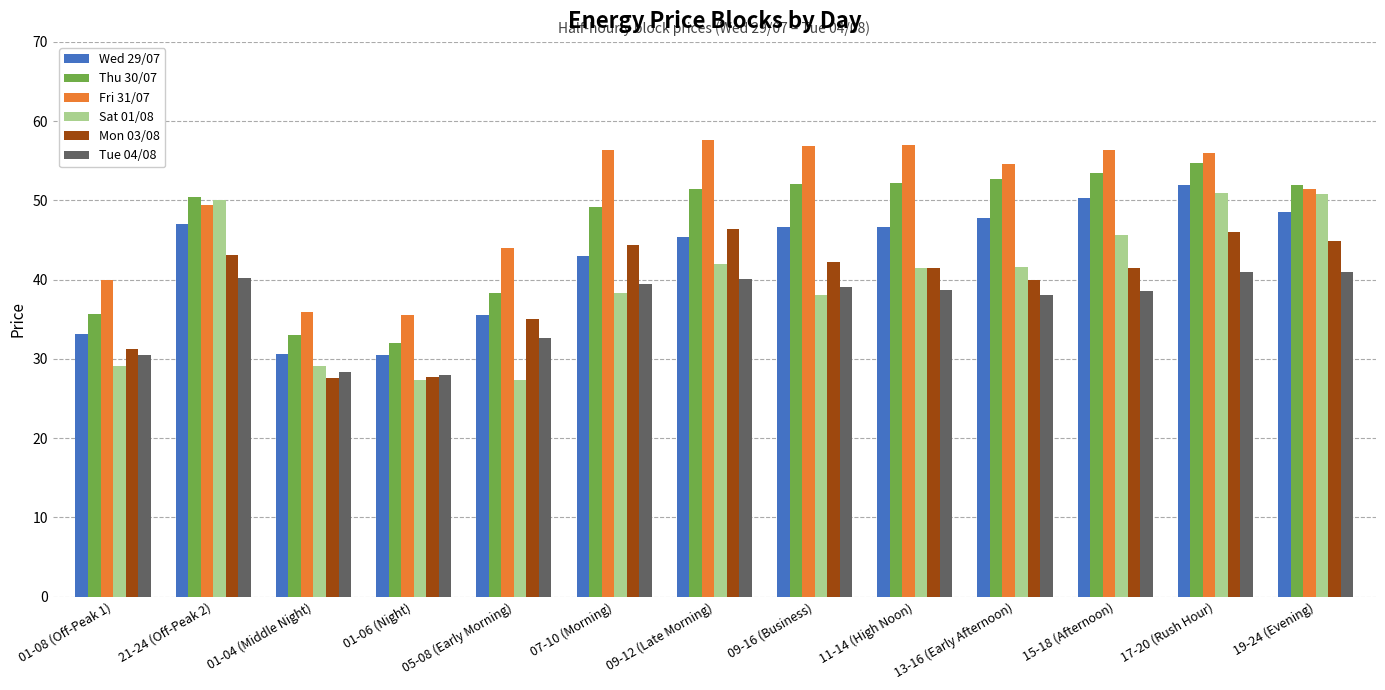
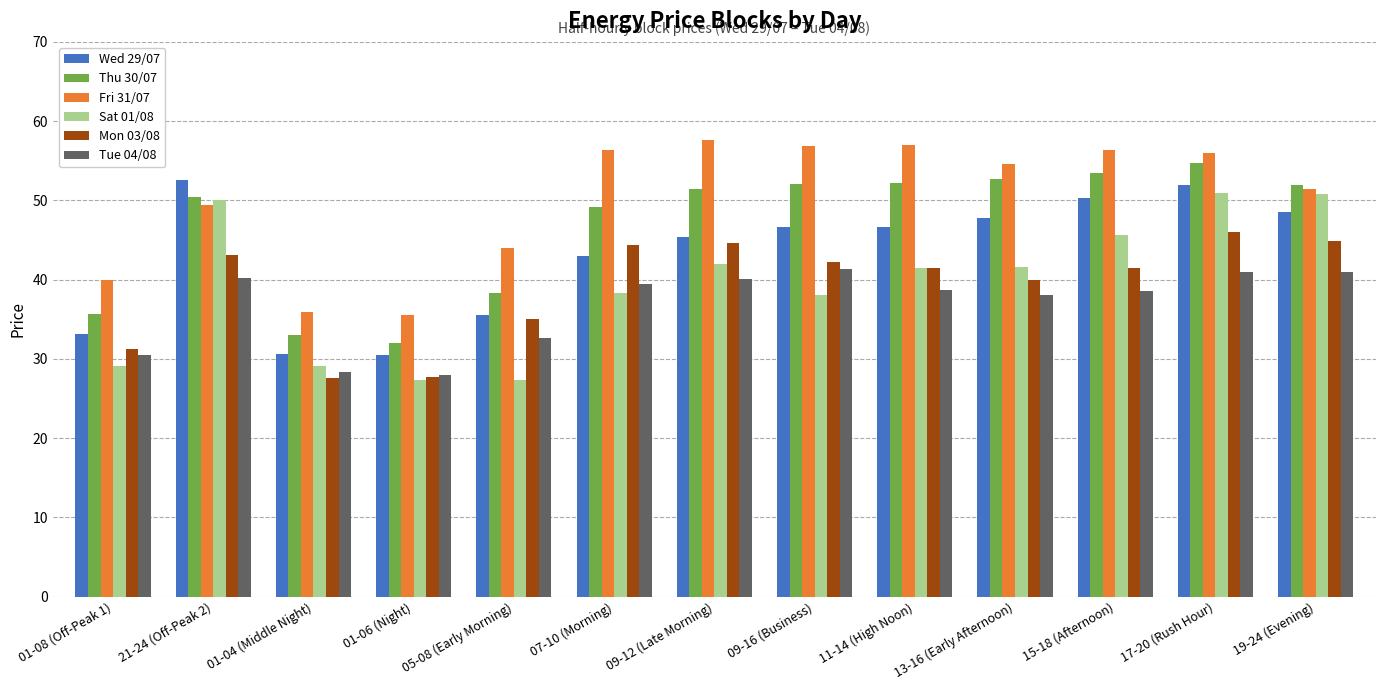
Wed 29/07, 21-24 (Off-Peak 2): 47 -> 53
Mon 03/08, 09-12 (Late Morning): 46 -> 45
Tue 04/08, 09-16 (Business): 39 -> 41
